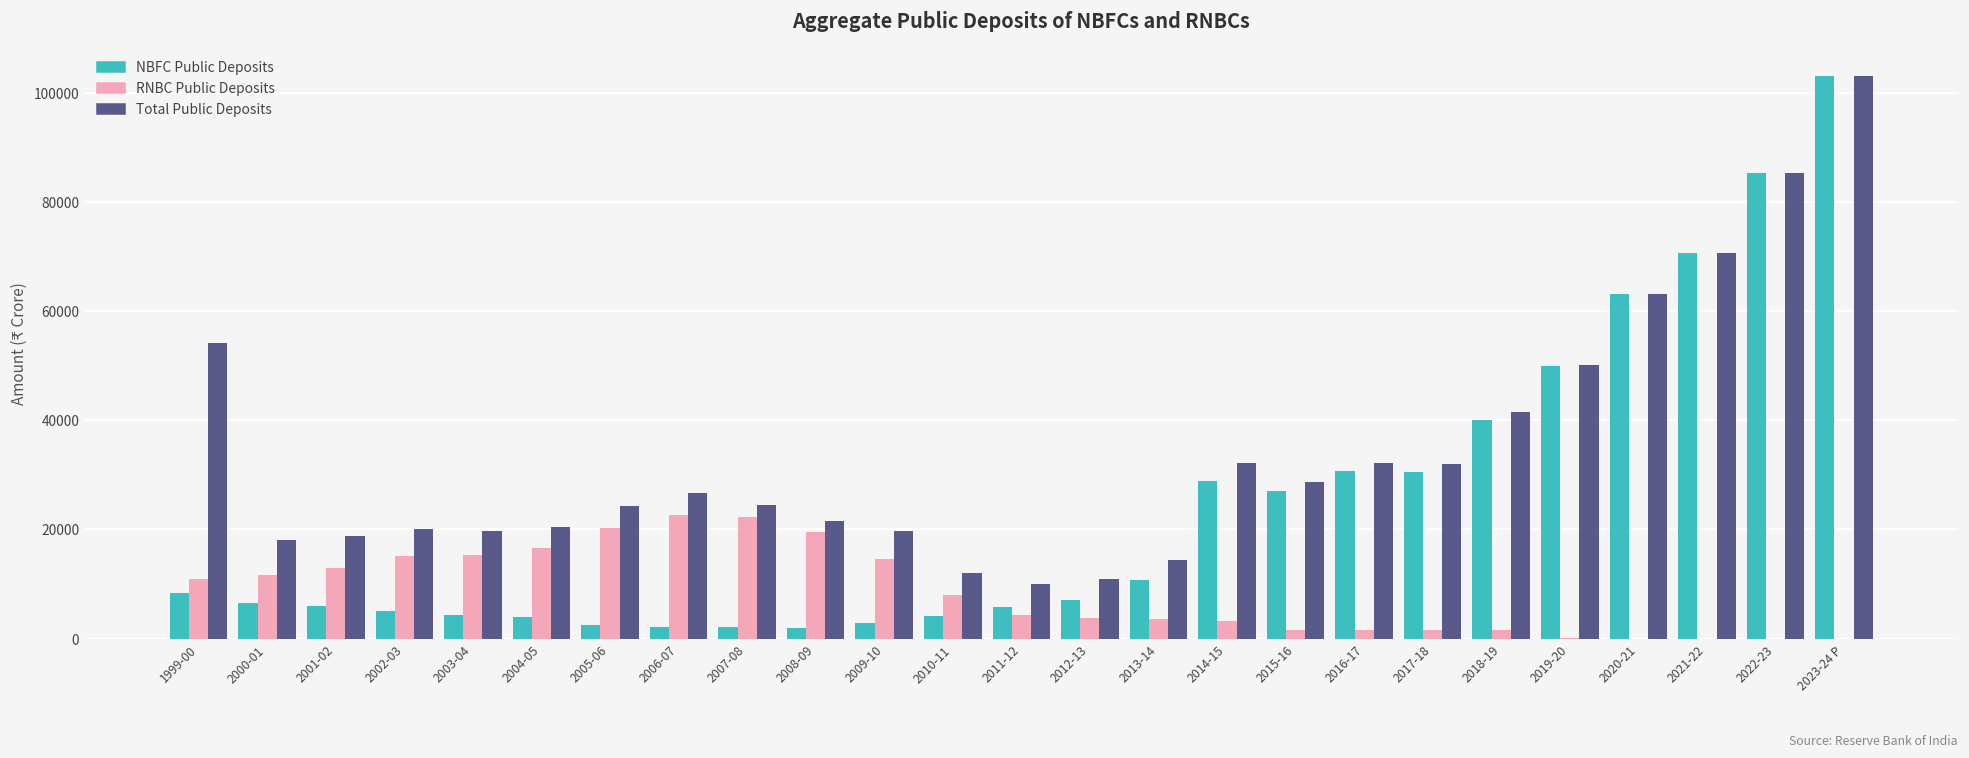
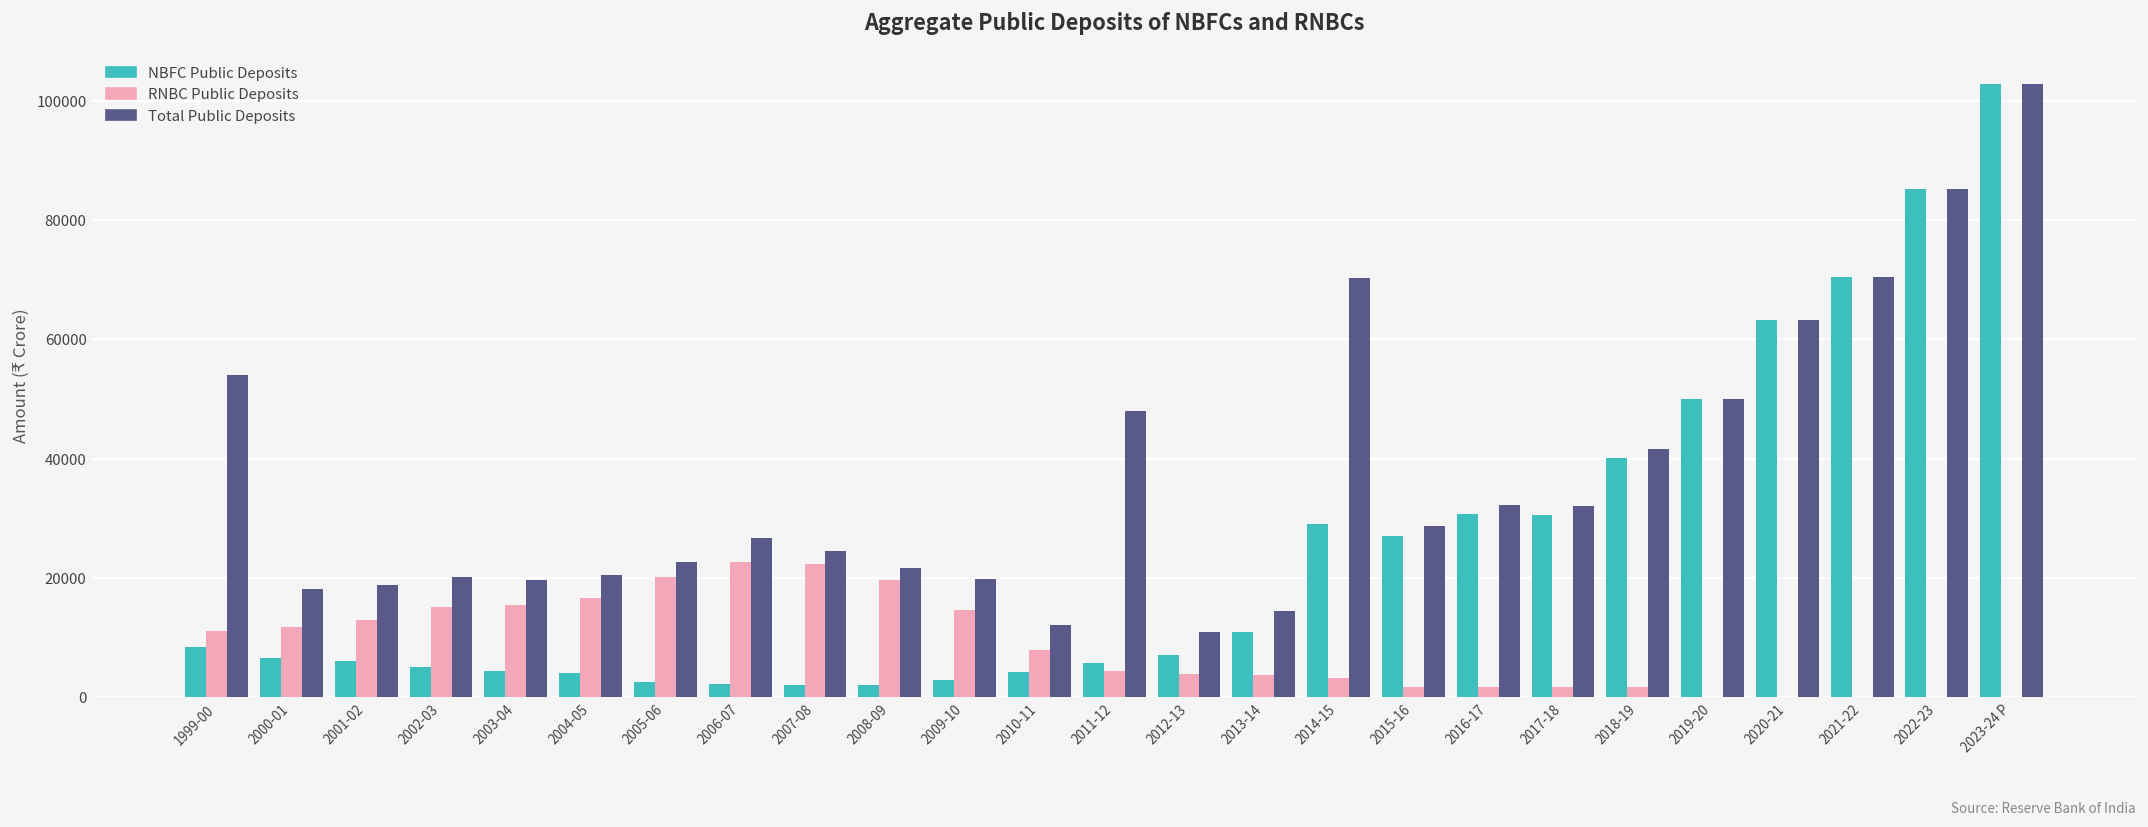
Total Public Deposits, 2005-06: 24000 -> 23000
Total Public Deposits, 2011-12: 10000 -> 48000
Total Public Deposits, 2014-15: 32000 -> 70000
